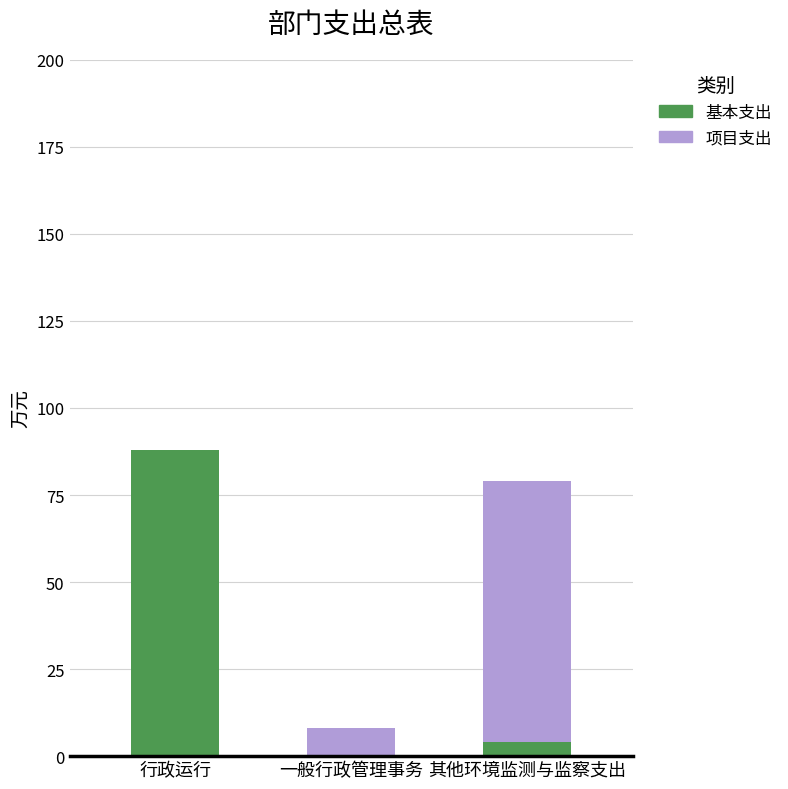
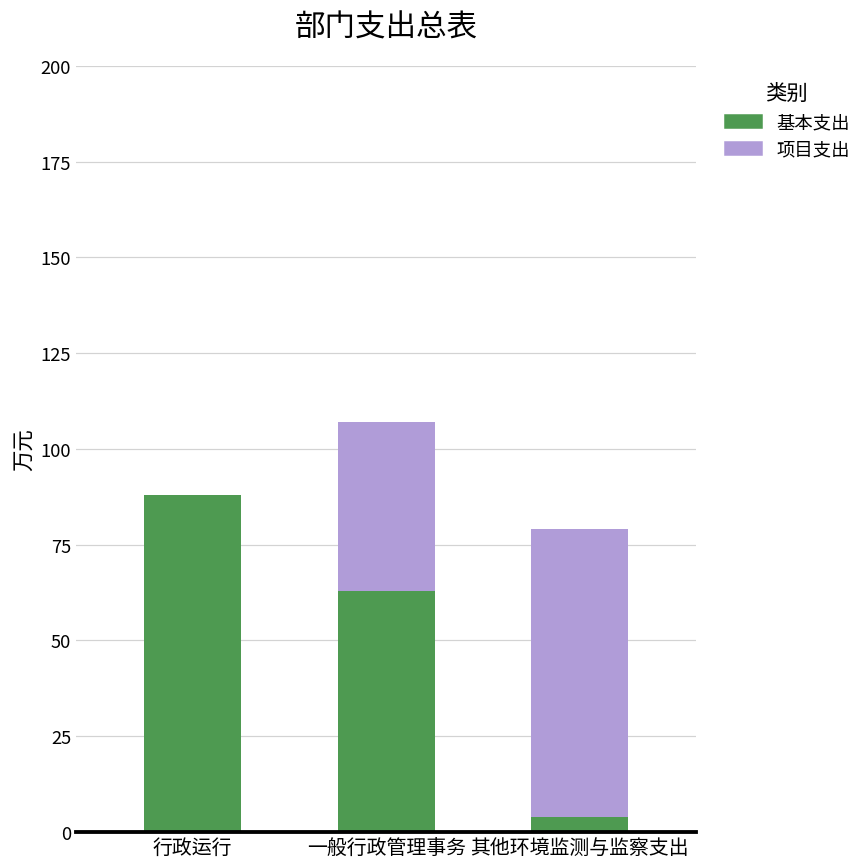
基本支出, 一般行政管理事务: 0 -> 63
项目支出, 一般行政管理事务: 8 -> 44
